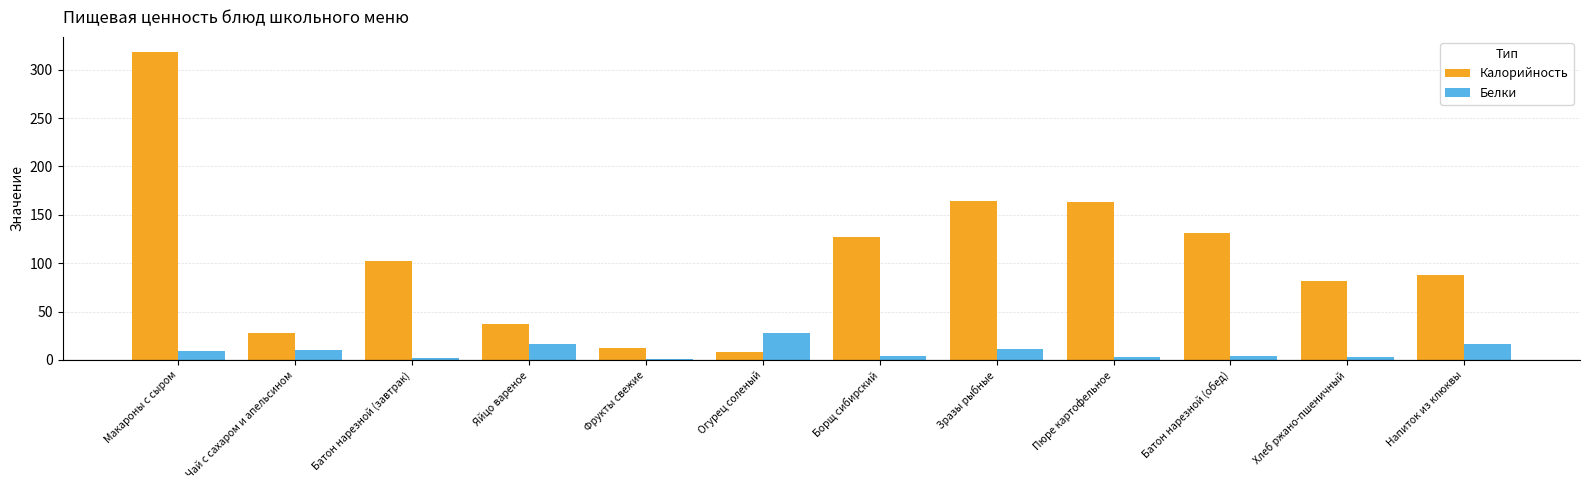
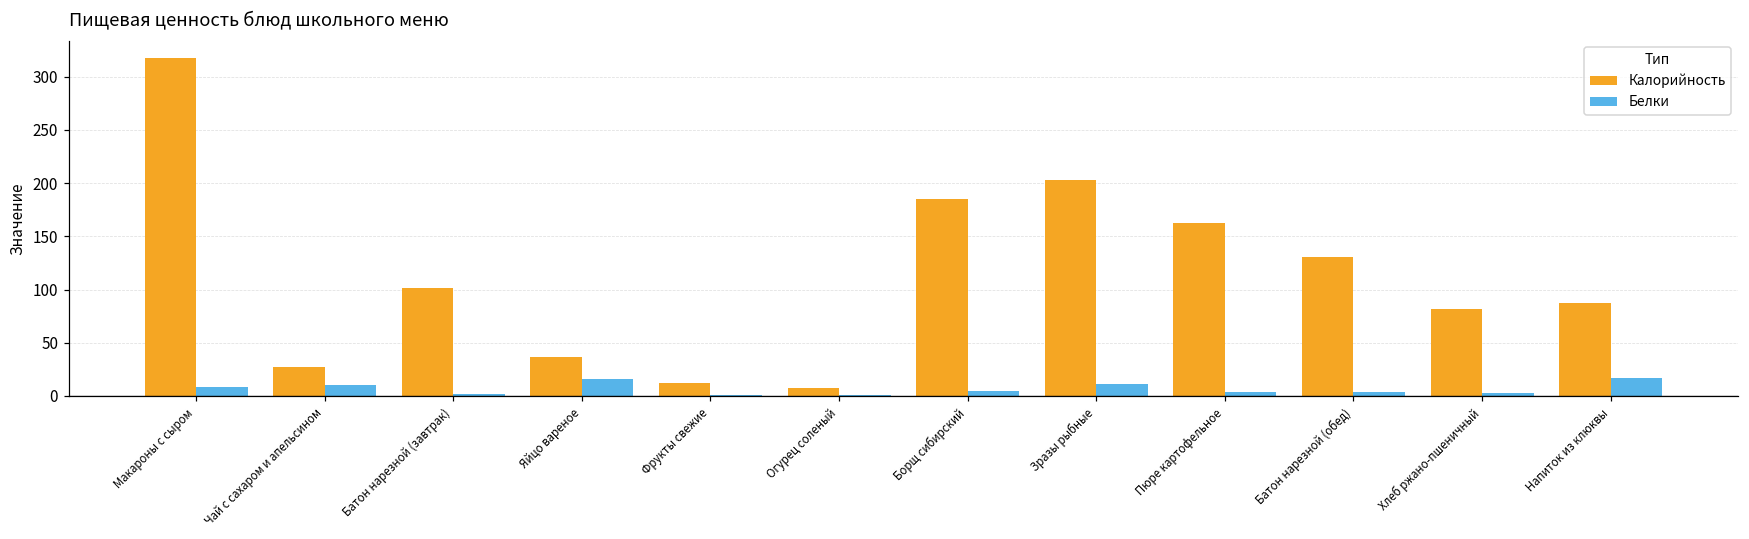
Белки, Огурец соленый: 30 -> 0
Калорийность, Борщ сибирский: 130 -> 190
Калорийность, Зразы рыбные: 160 -> 200
